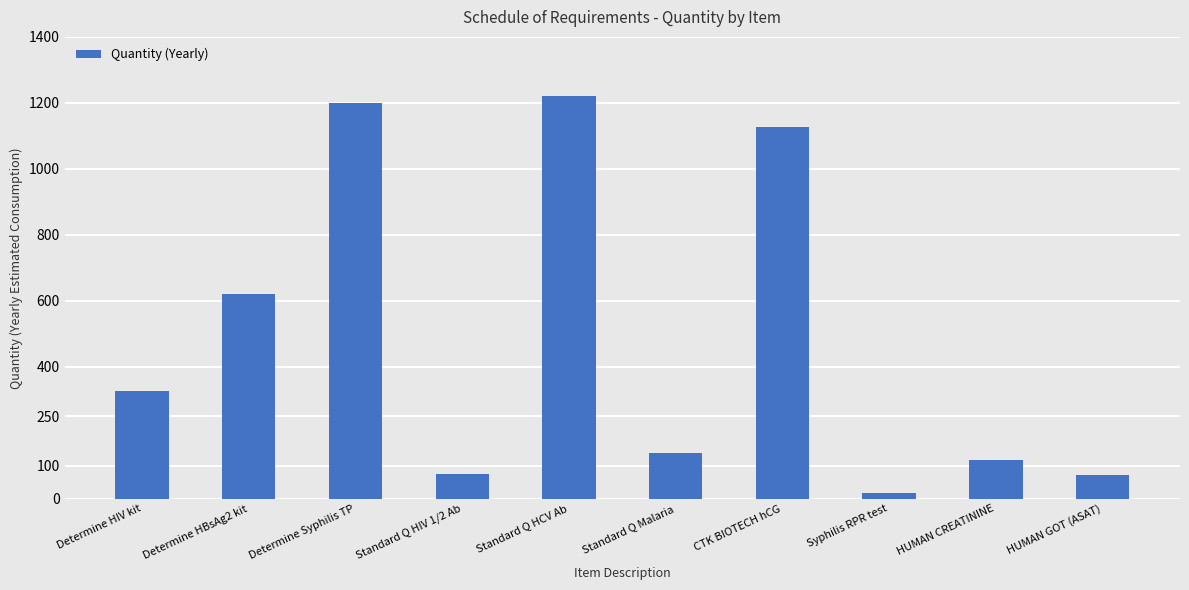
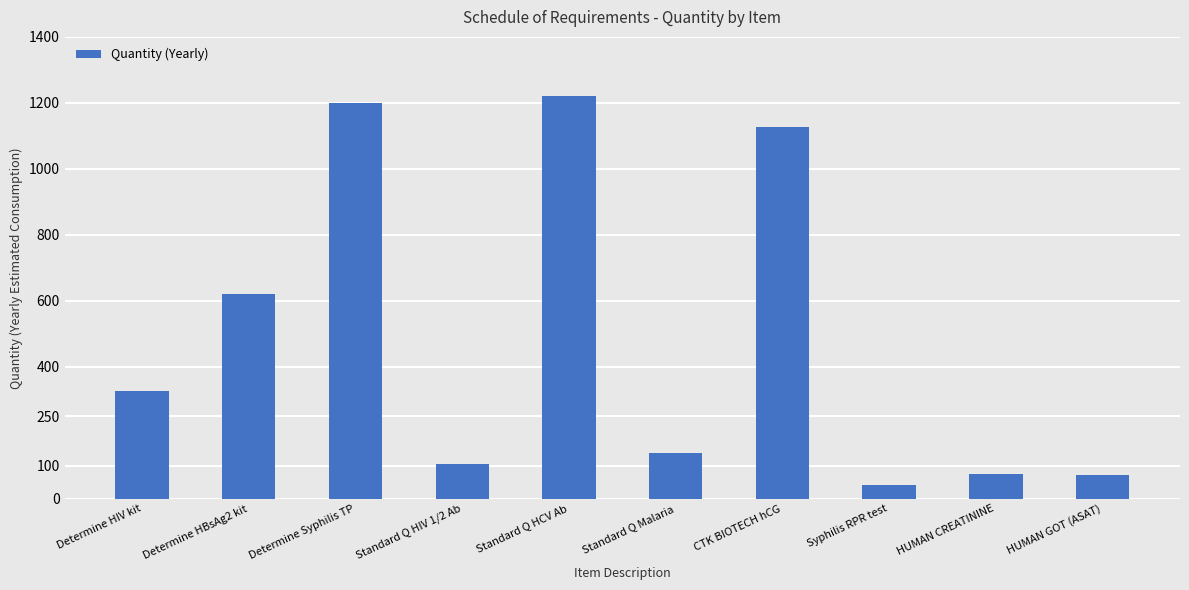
Standard Q HIV 1/2 Ab: 70 -> 110
Syphilis RPR test: 20 -> 40
HUMAN CREATININE: 120 -> 80
